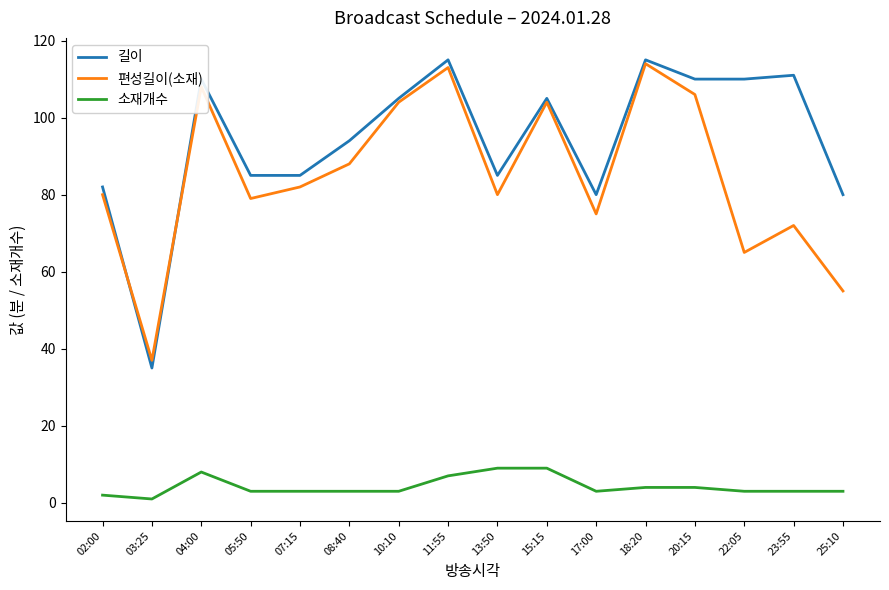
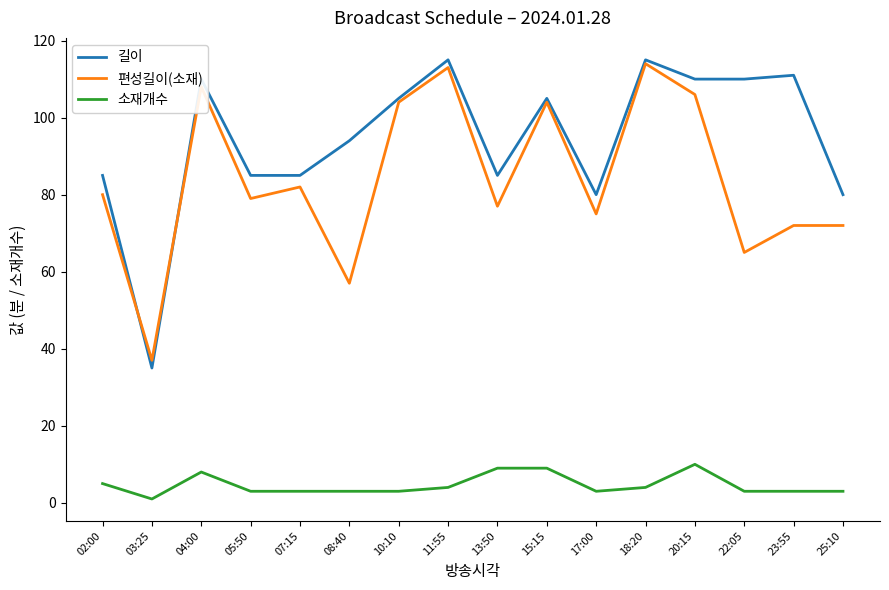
길이, 02:00: 82 -> 85
소재개수, 02:00: 2 -> 5
편성길이(소재), 08:40: 88 -> 57
소재개수, 11:55: 7 -> 4
편성길이(소재), 13:50: 80 -> 77
소재개수, 20:15: 4 -> 10
편성길이(소재), 25:10: 55 -> 72
